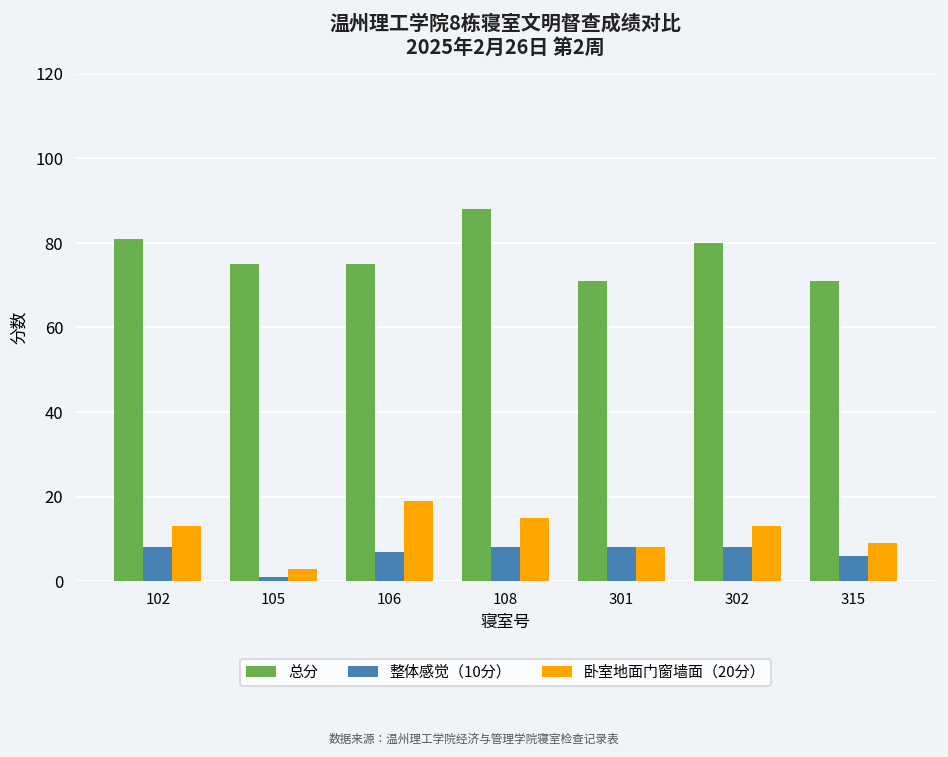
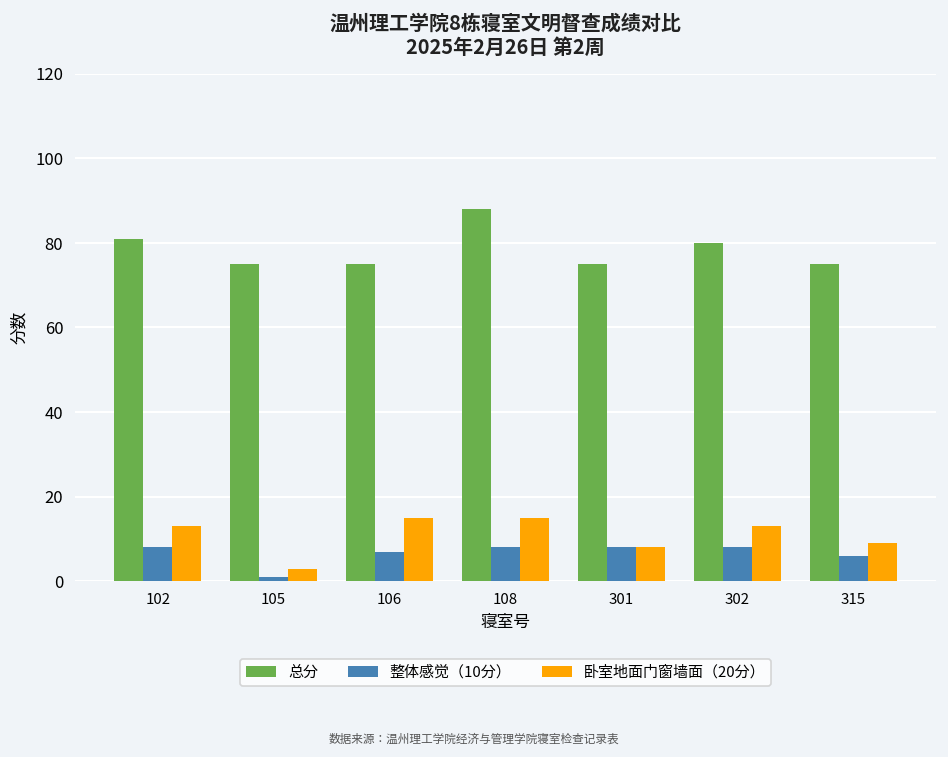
卧室地面门窗墙面（20分）, 106: 19 -> 15
总分, 301: 71 -> 75
总分, 315: 71 -> 75
